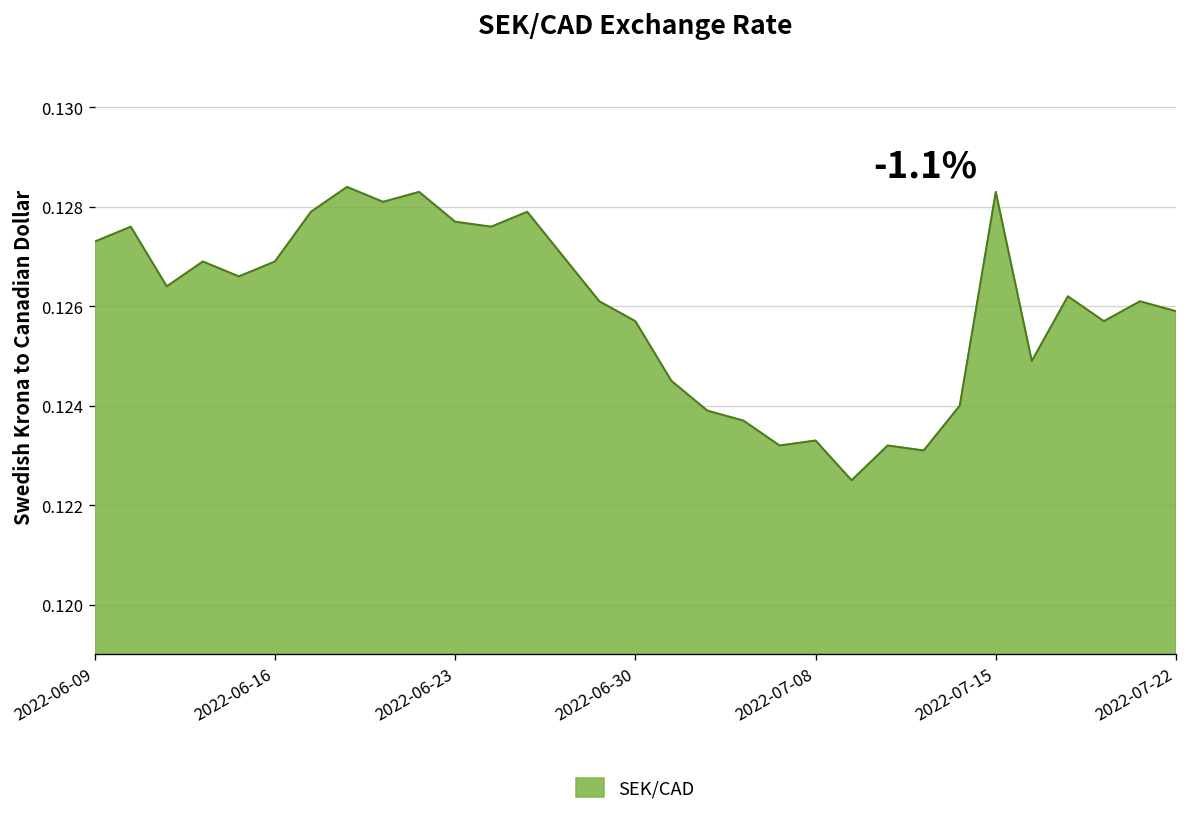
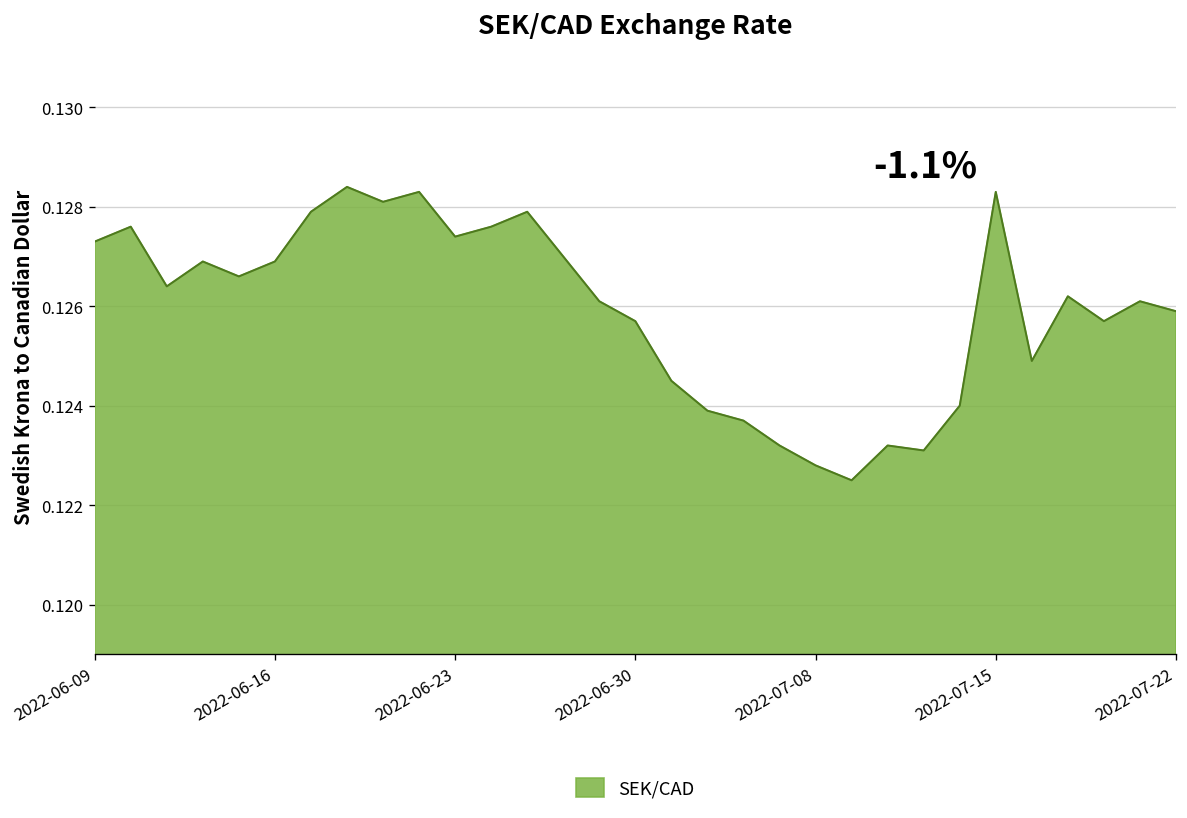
2022-06-23: 0.1277 -> 0.1274
2022-07-08: 0.1233 -> 0.1228
